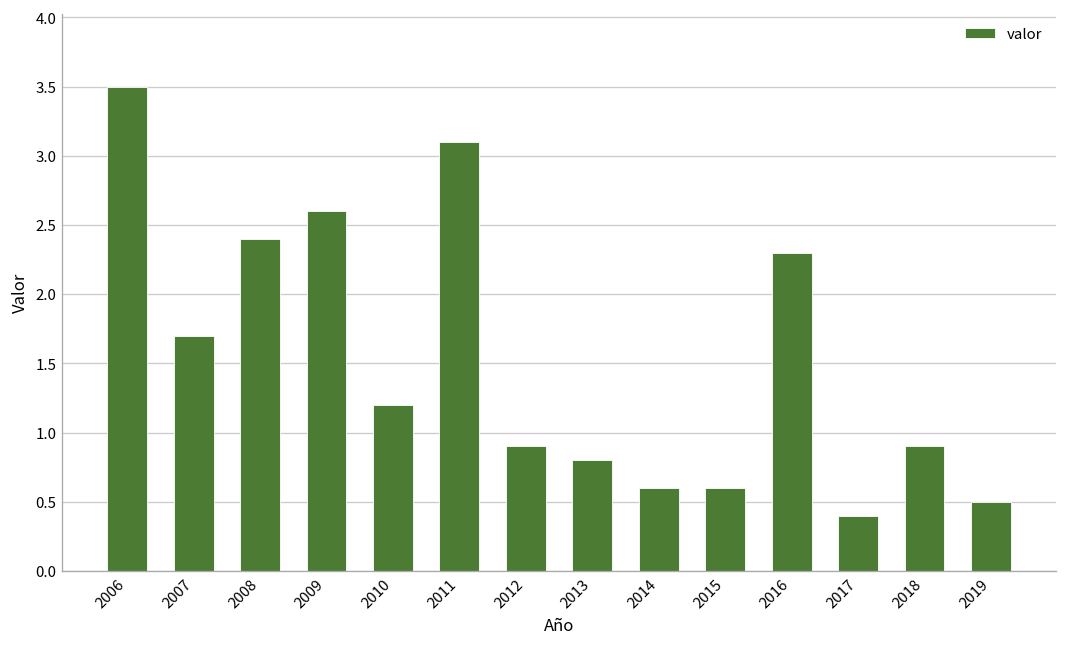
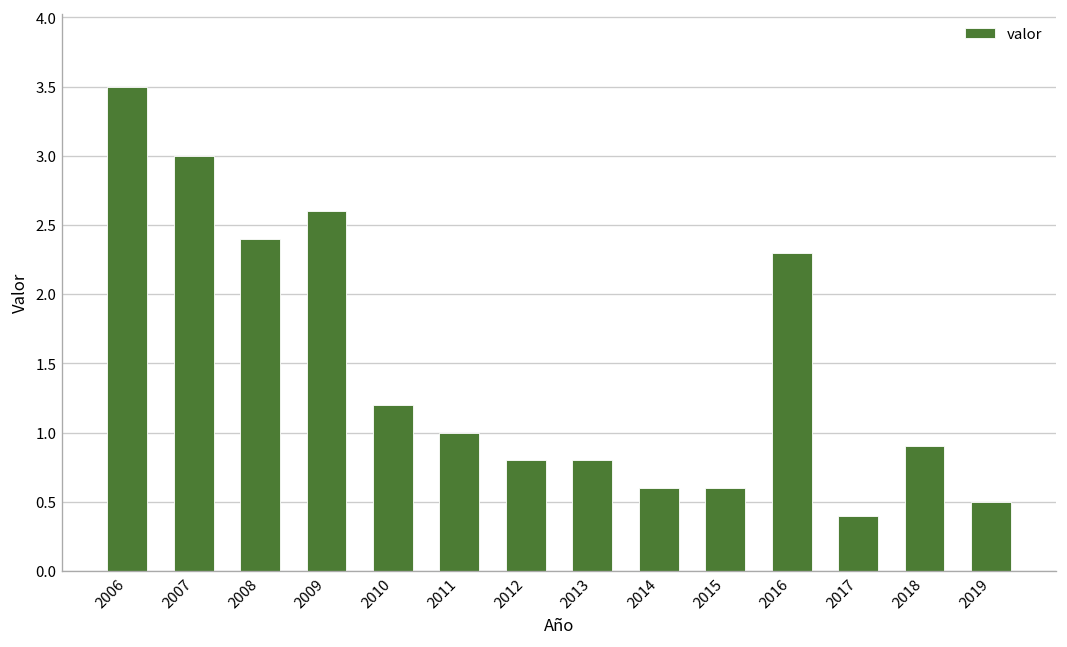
2007: 1.7 -> 3.0
2011: 3.1 -> 1.0
2012: 0.9 -> 0.8
